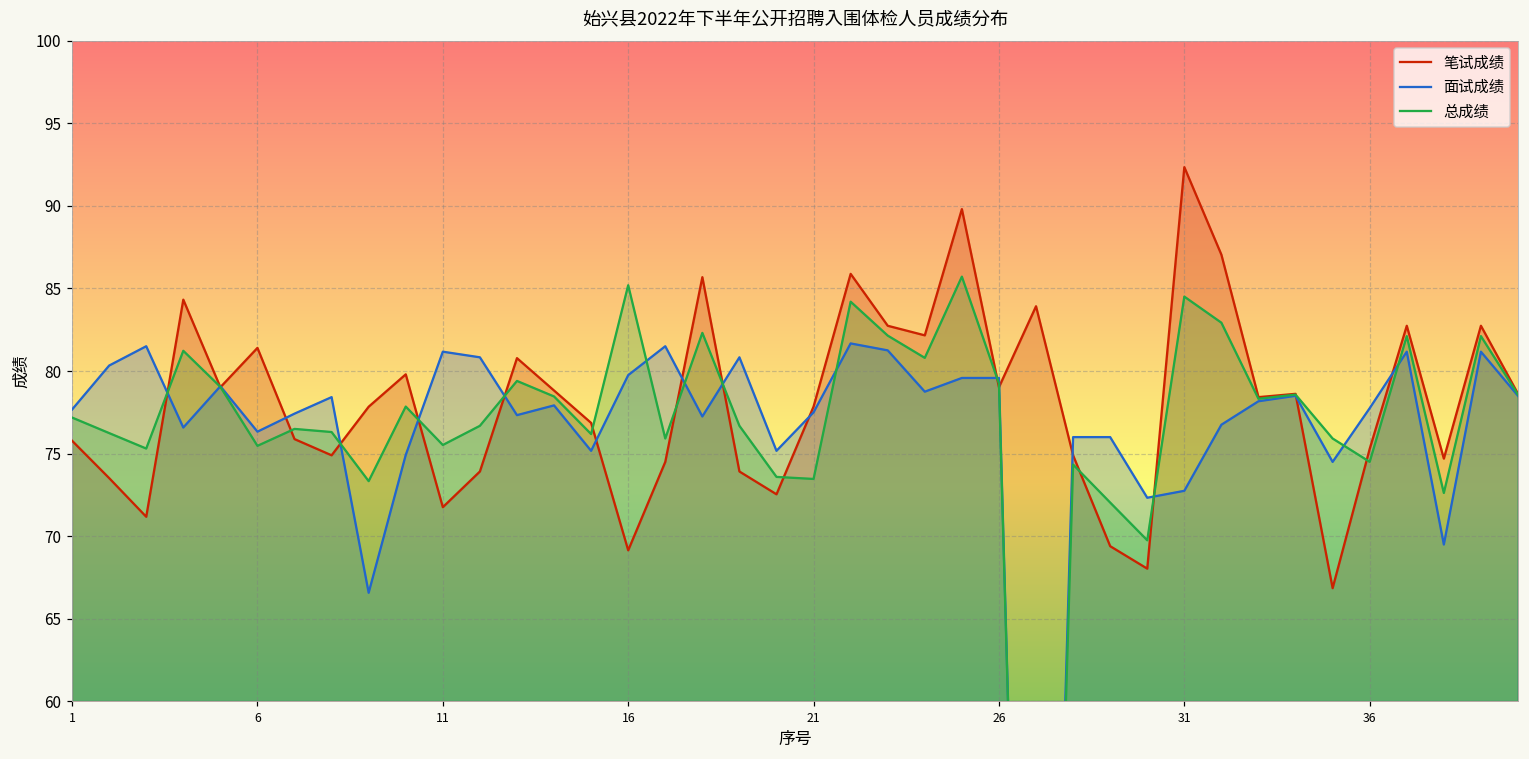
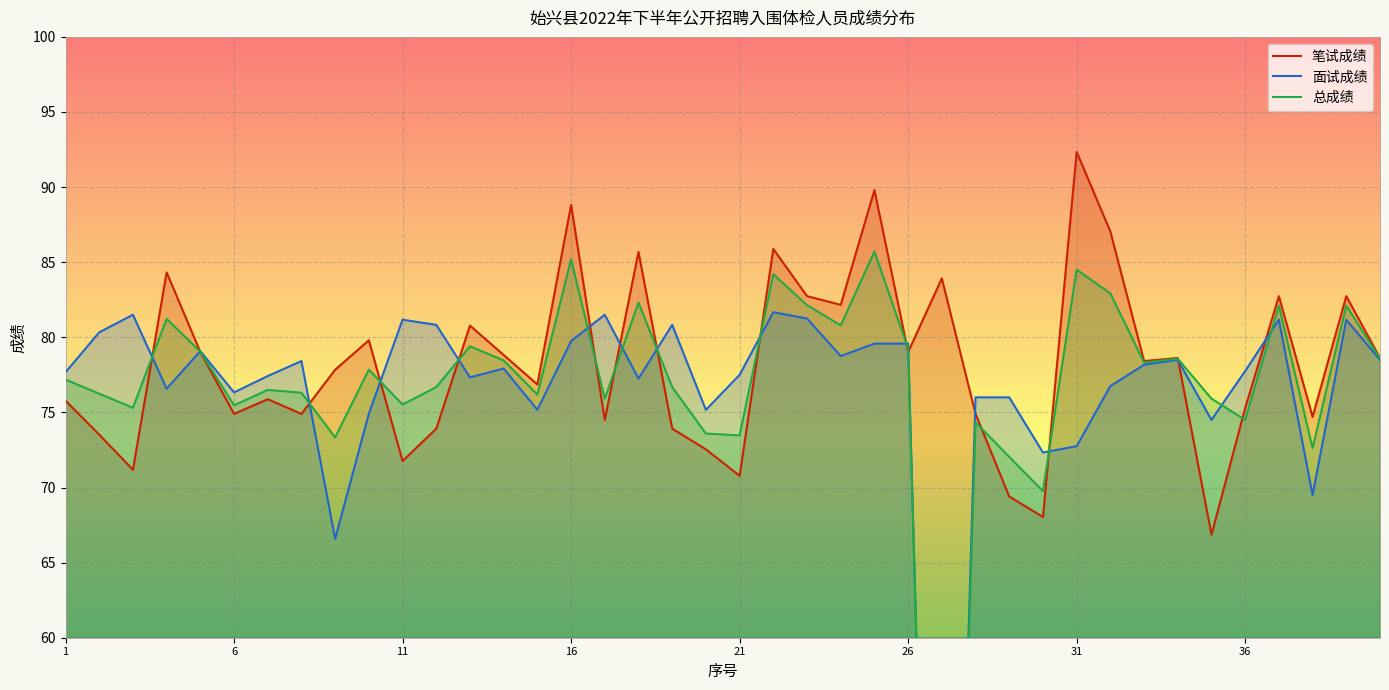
笔试成绩, 6: 81.4 -> 74.9
笔试成绩, 16: 69.2 -> 88.8
笔试成绩, 21: 77.9 -> 70.8
